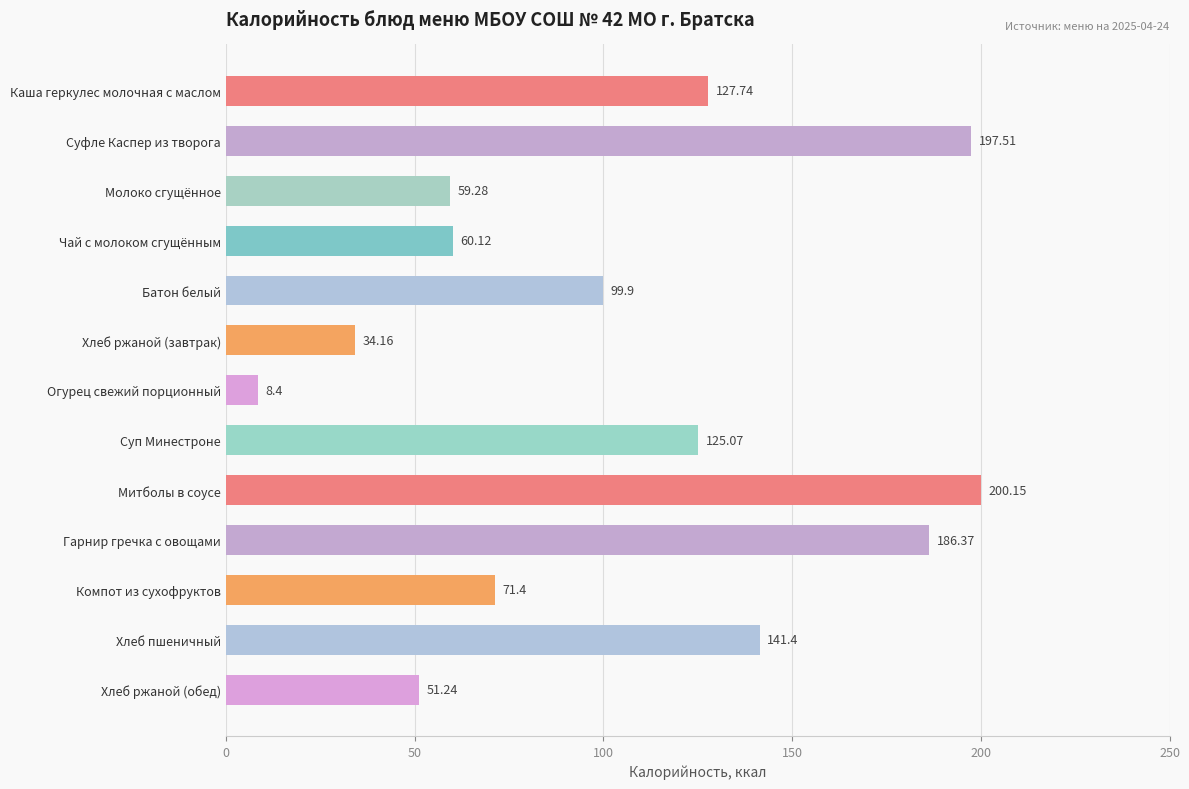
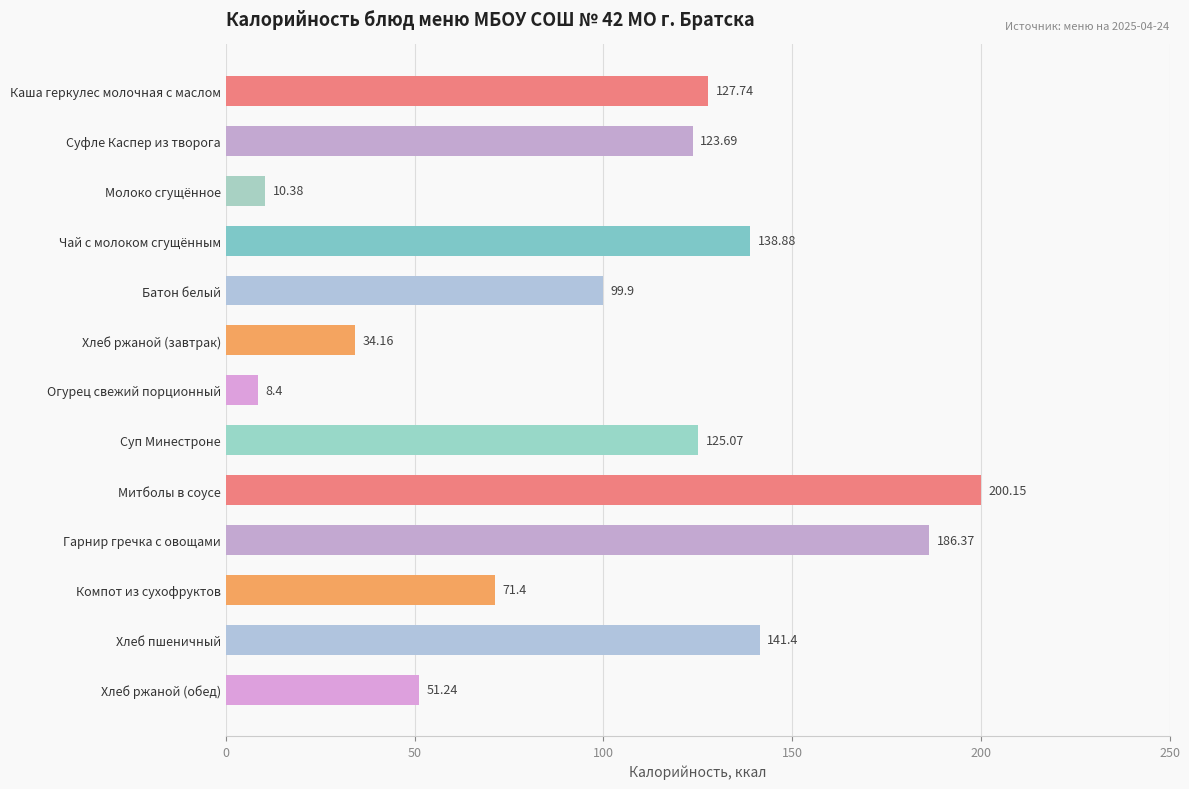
Суфле Каспер из творога: 197.51 -> 123.69
Молоко сгущённое: 59.28 -> 10.38
Чай с молоком сгущённым: 60.12 -> 138.88
